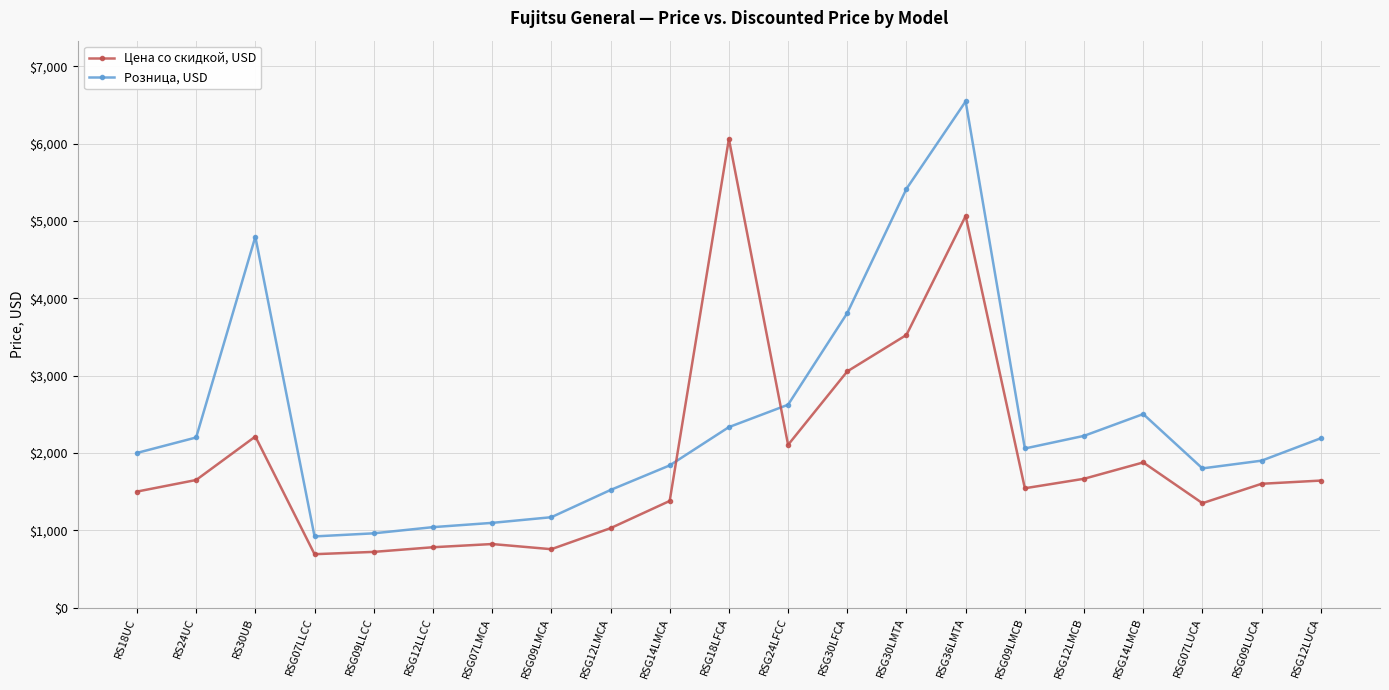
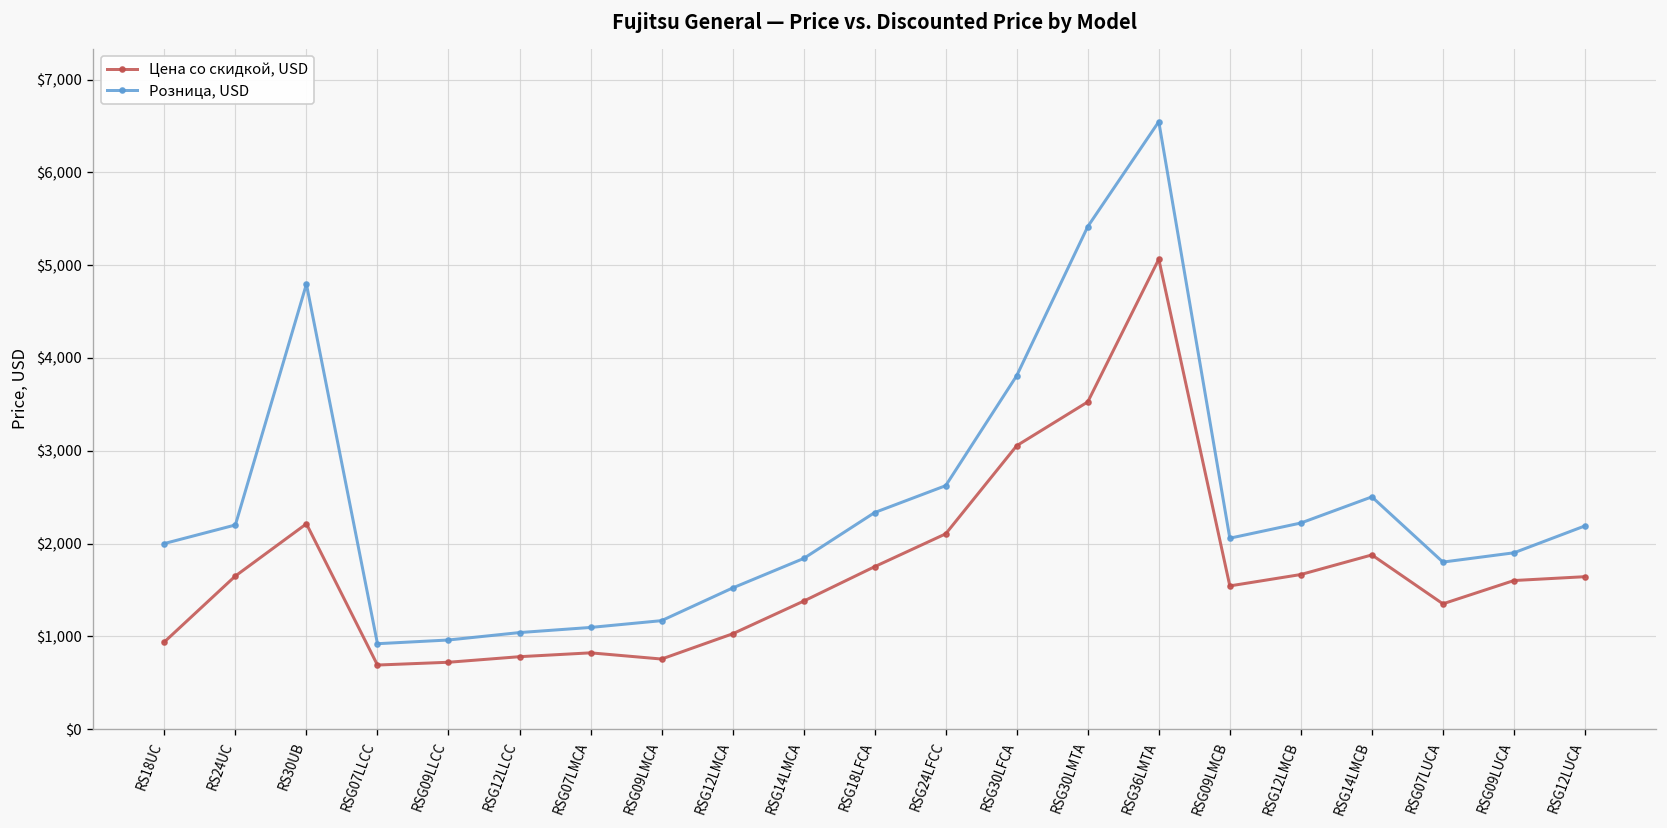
Цена со скидкой, USD, RS18UC: $1,500 -> $900
Цена со скидкой, USD, RSG18LFCA: $6,100 -> $1,800
